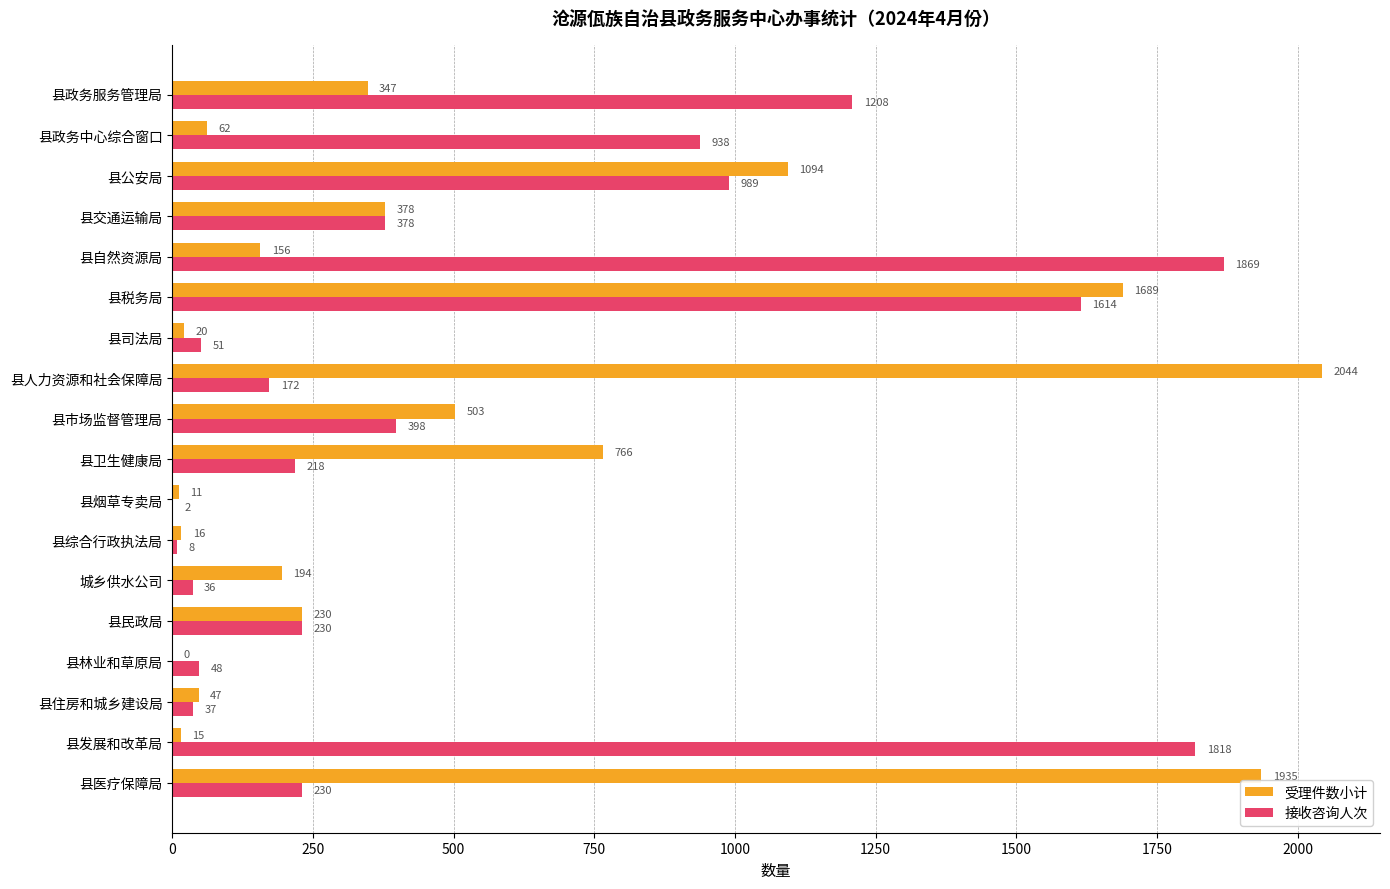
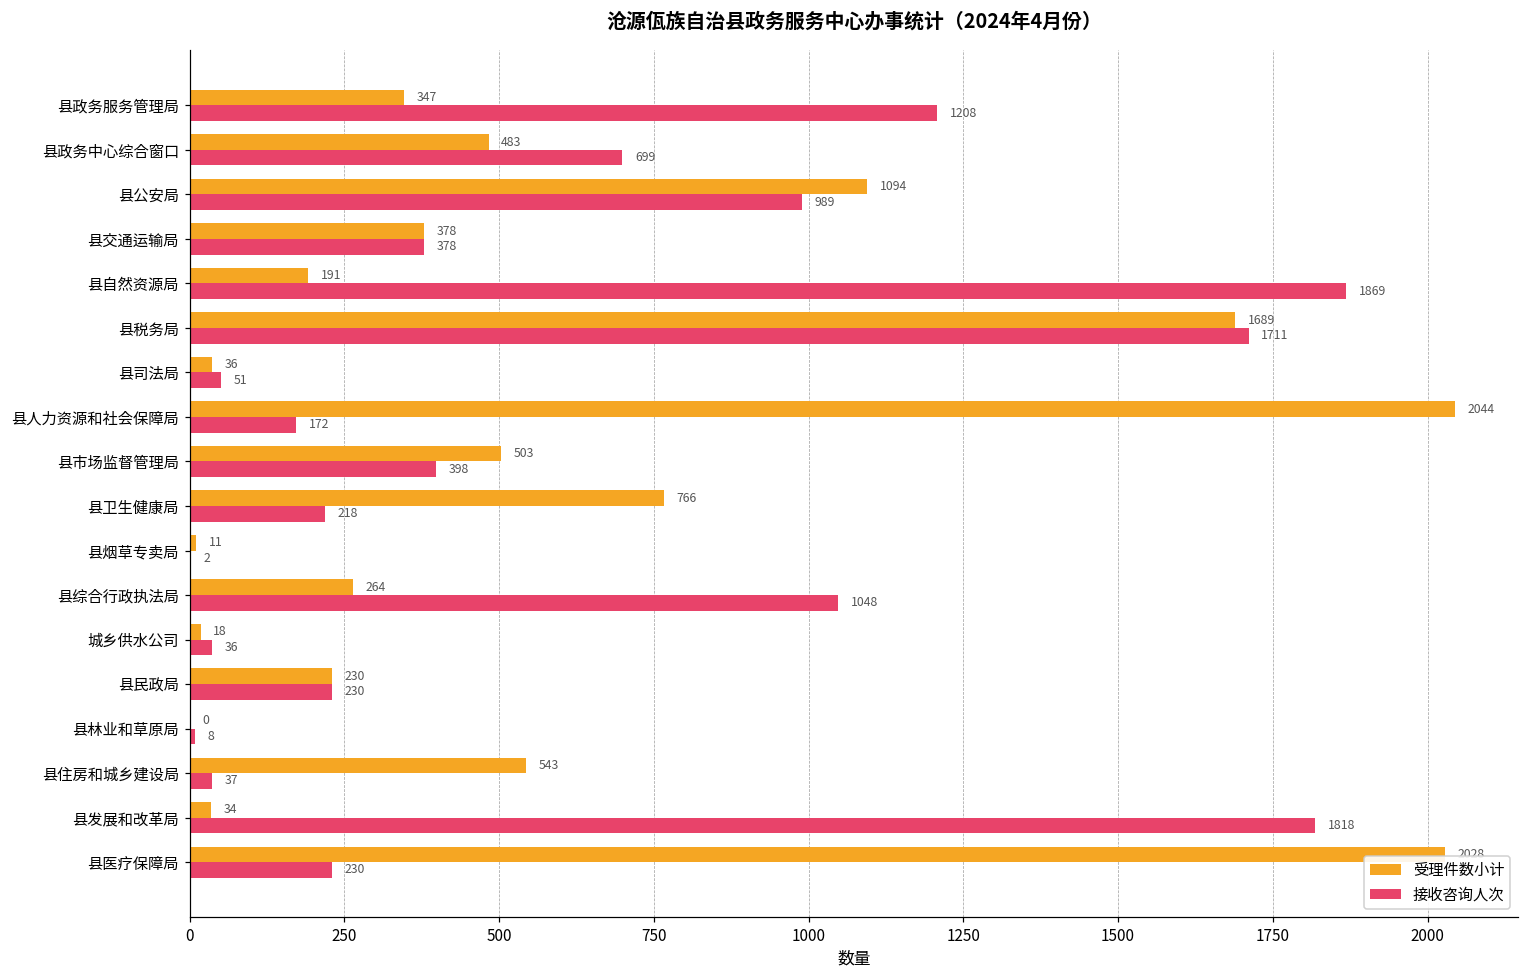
受理件数小计, 县政务中心综合窗口: 62 -> 483
接收咨询人次, 县政务中心综合窗口: 938 -> 699
受理件数小计, 县自然资源局: 156 -> 191
接收咨询人次, 县税务局: 1614 -> 1711
受理件数小计, 县司法局: 20 -> 36
受理件数小计, 县综合行政执法局: 16 -> 264
接收咨询人次, 县综合行政执法局: 8 -> 1048
受理件数小计, 城乡供水公司: 194 -> 18
接收咨询人次, 县林业和草原局: 48 -> 8
受理件数小计, 县住房和城乡建设局: 47 -> 543
受理件数小计, 县发展和改革局: 15 -> 34
受理件数小计, 县医疗保障局: 1935 -> 2028
